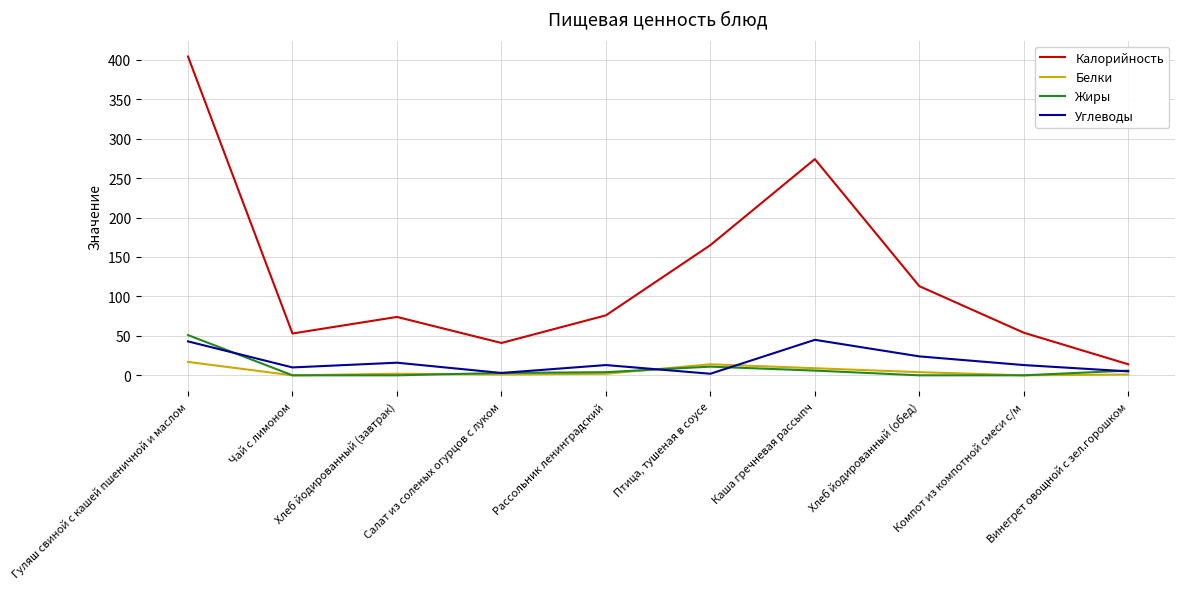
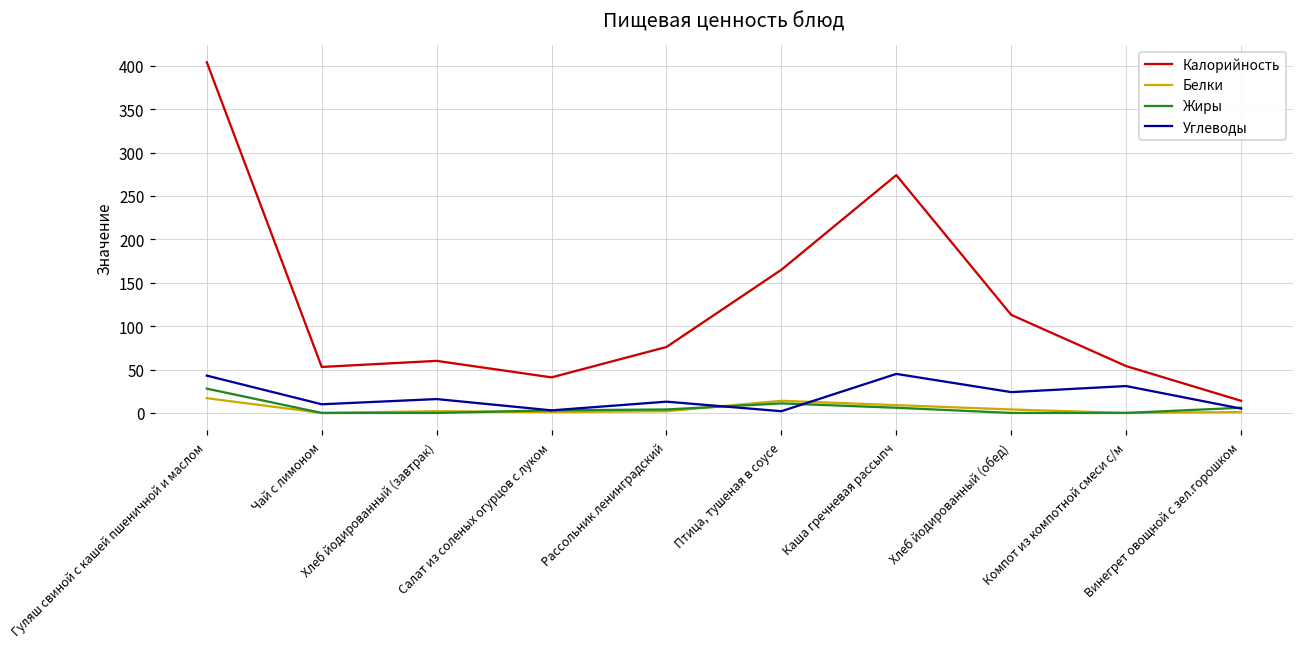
Жиры, Гуляш свиной с кашей пшеничной и маслом: 50 -> 30
Калорийность, Хлеб йодированный (завтрак): 70 -> 60
Углеводы, Компот из компотной смеси с/м: 10 -> 30
